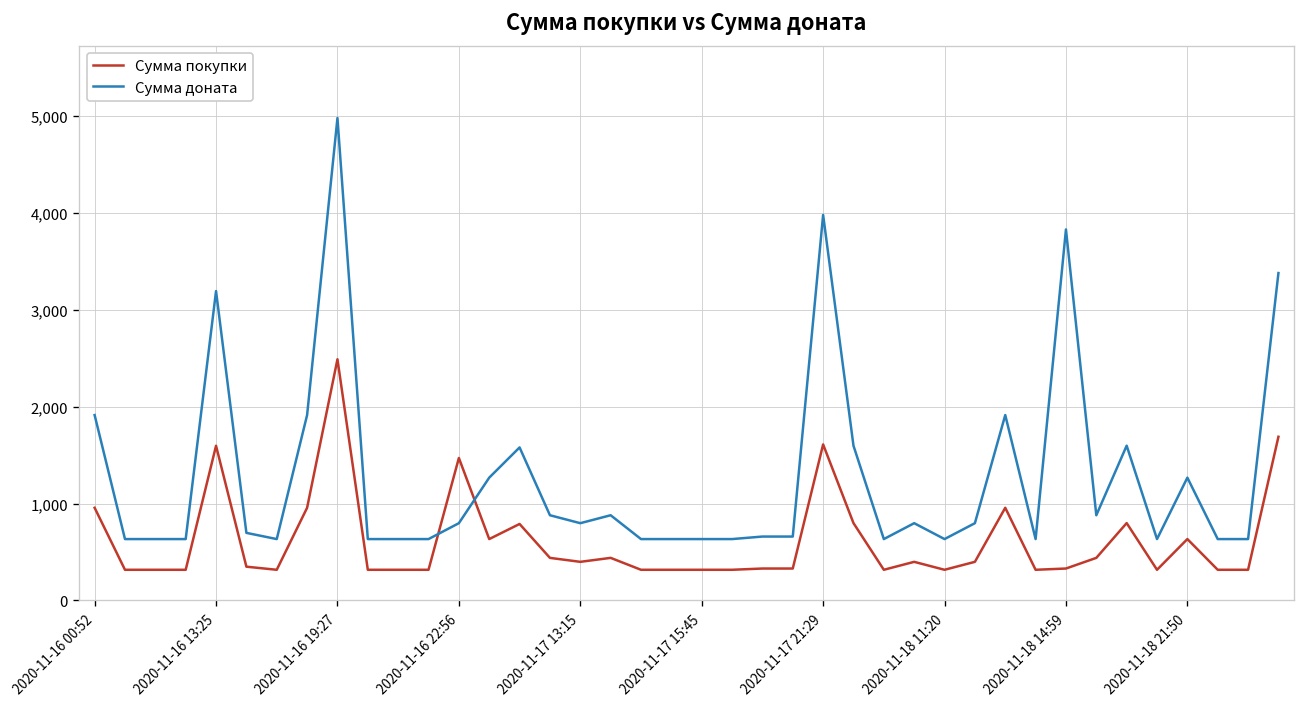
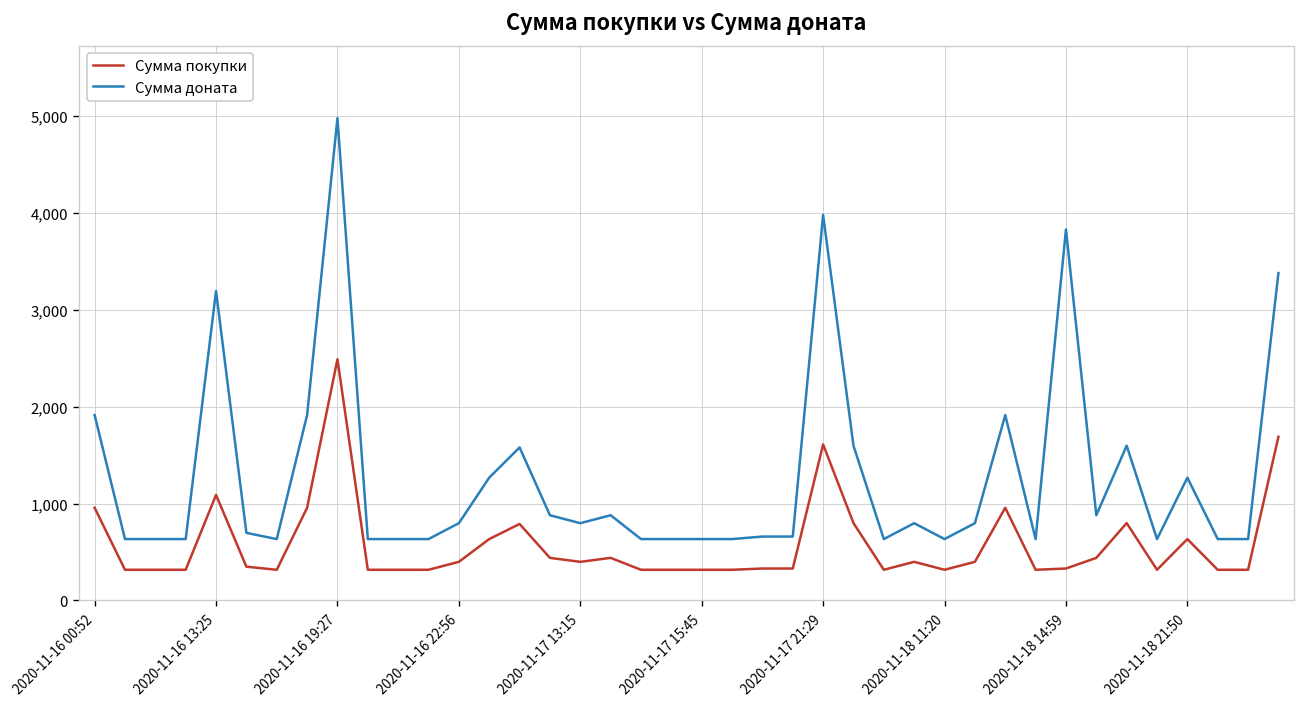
Сумма покупки, 2020-11-16 13:25: 1,600 -> 1,100
Сумма покупки, 2020-11-16 22:56: 1,500 -> 400
